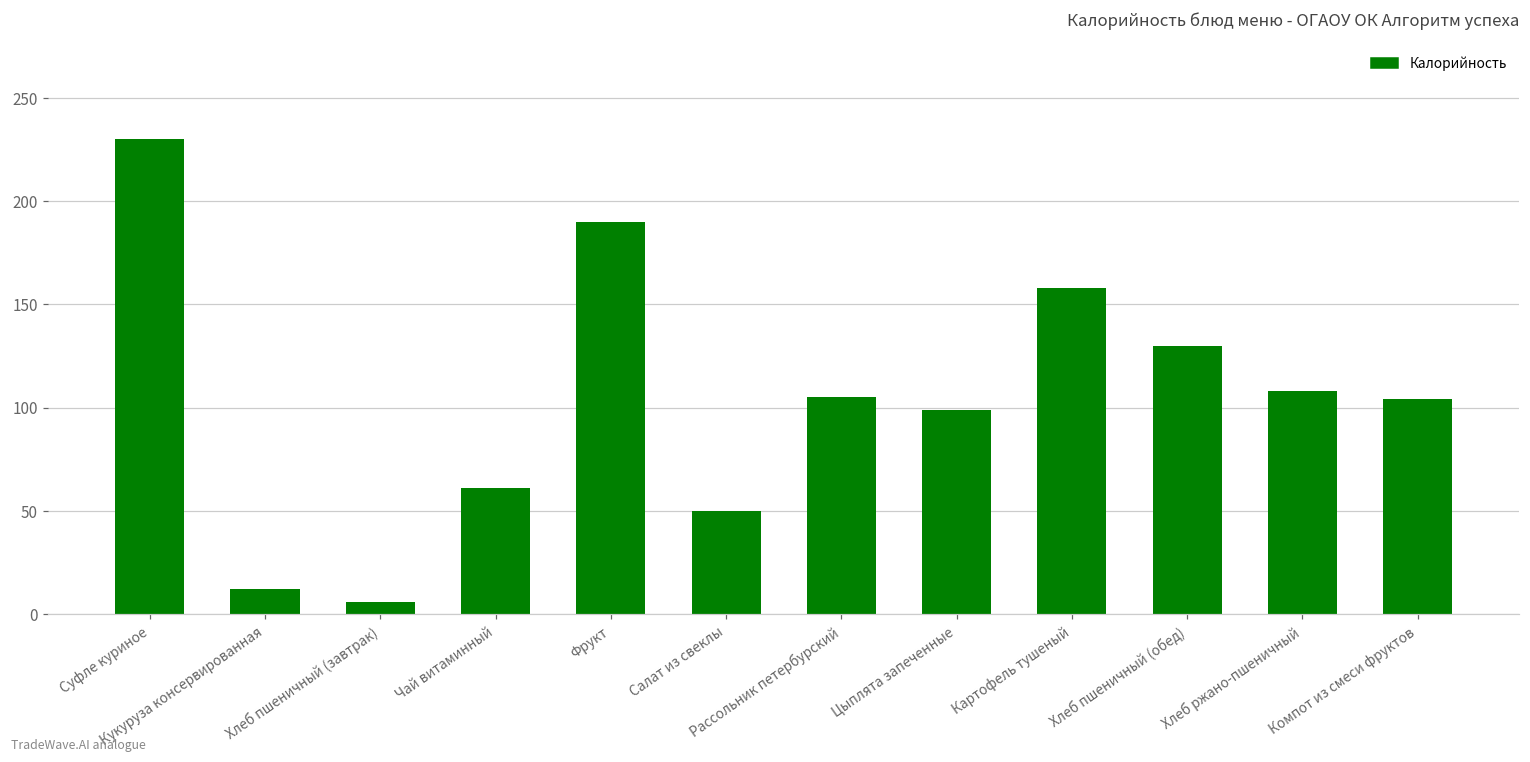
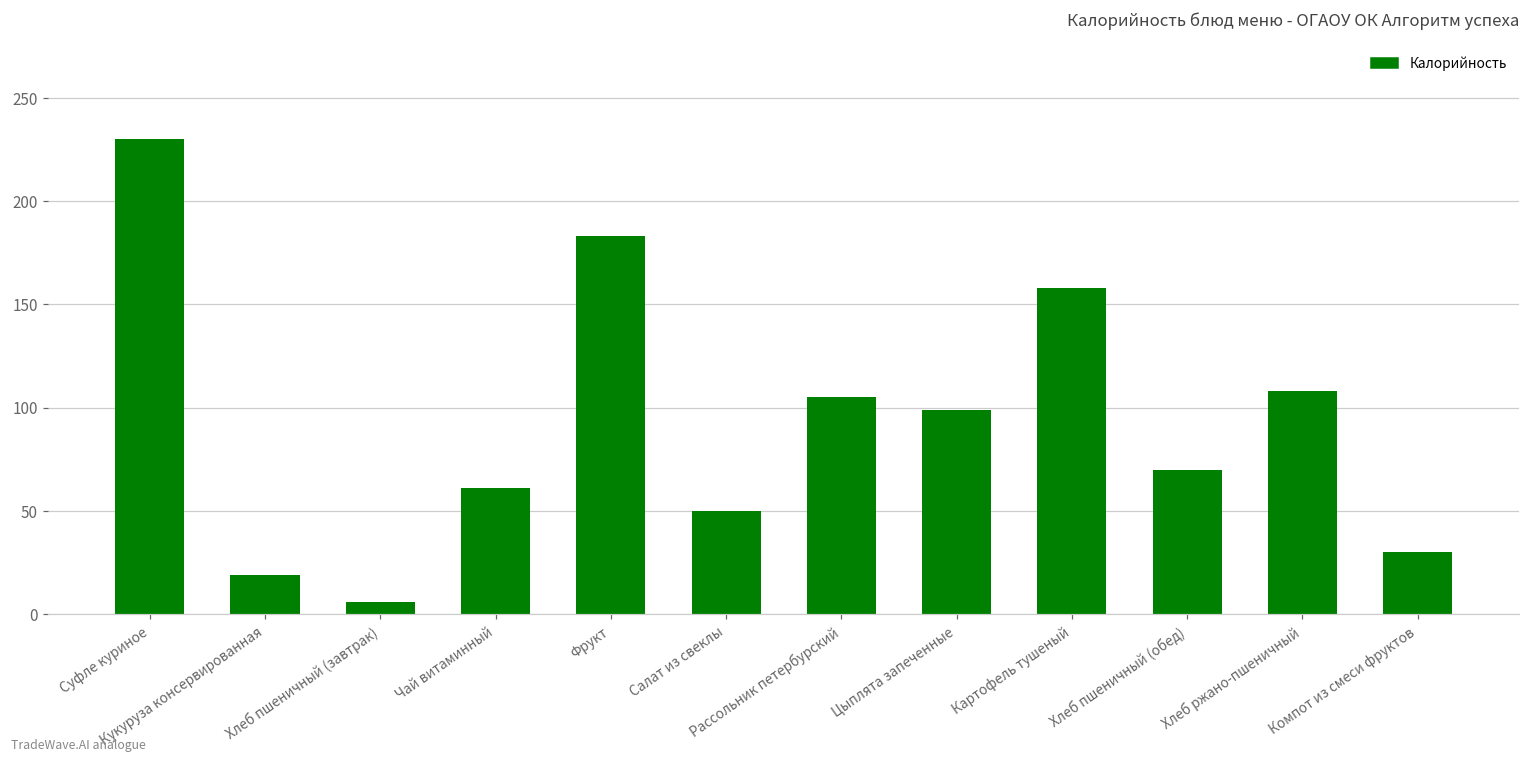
Кукуруза консервированная: 12 -> 19
Фрукт: 190 -> 183
Хлеб пшеничный (обед): 130 -> 70
Компот из смеси фруктов: 104 -> 30
